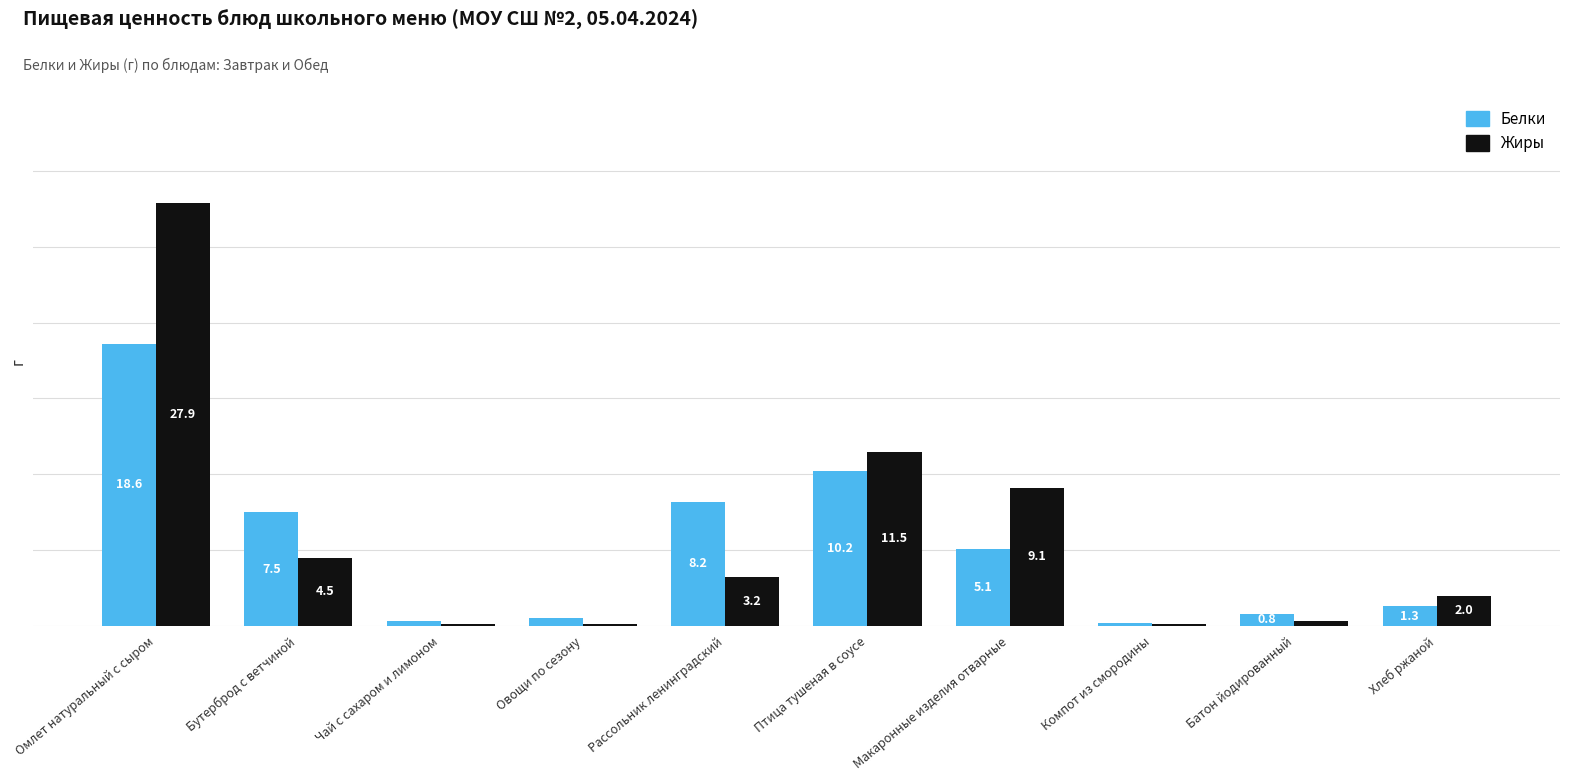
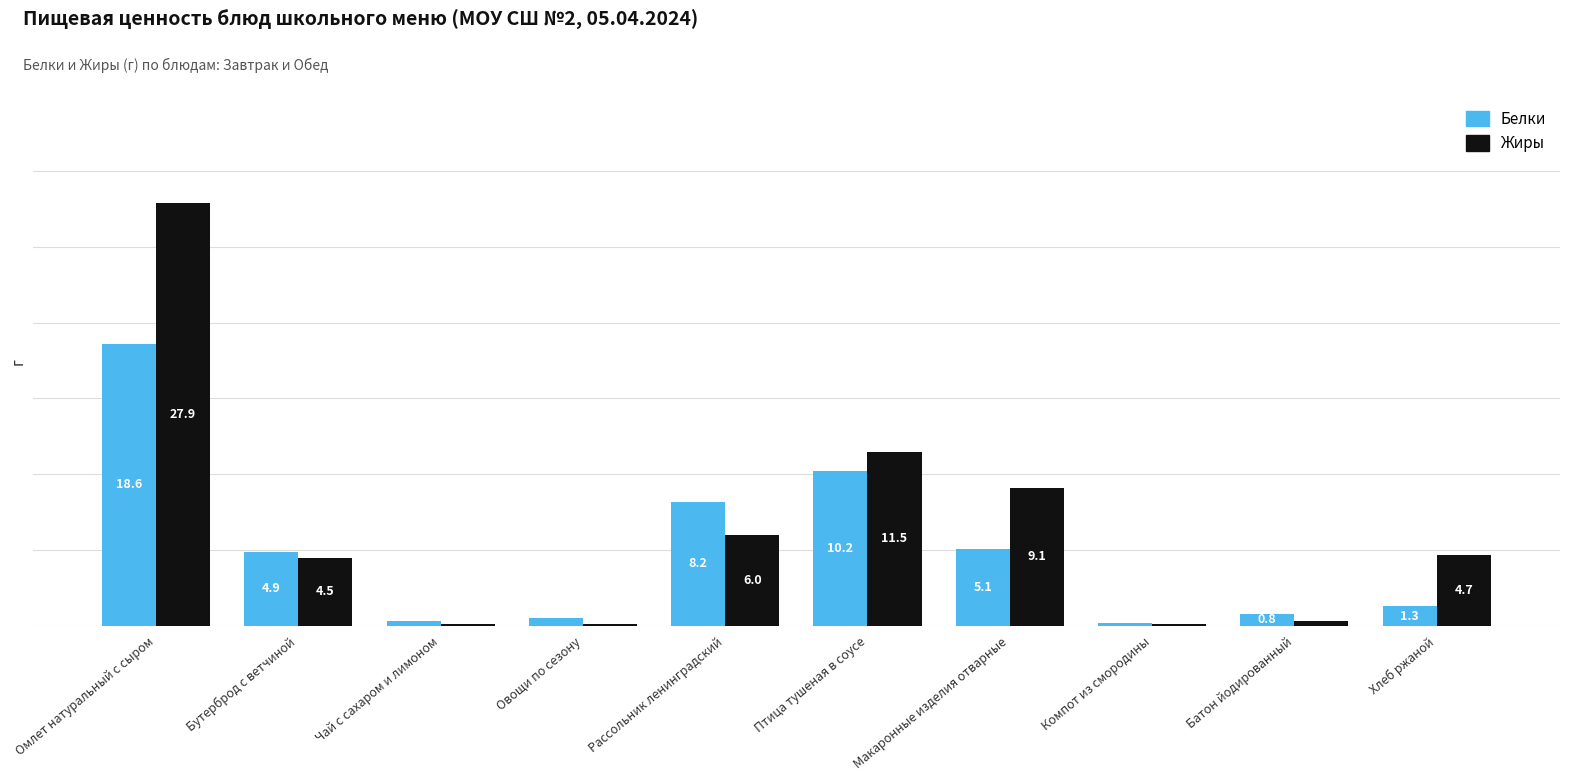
Белки, Бутерброд с ветчиной: 7.5 -> 4.9
Жиры, Рассольник ленинградский: 3.2 -> 6.0
Жиры, Хлеб ржаной: 2.0 -> 4.7
